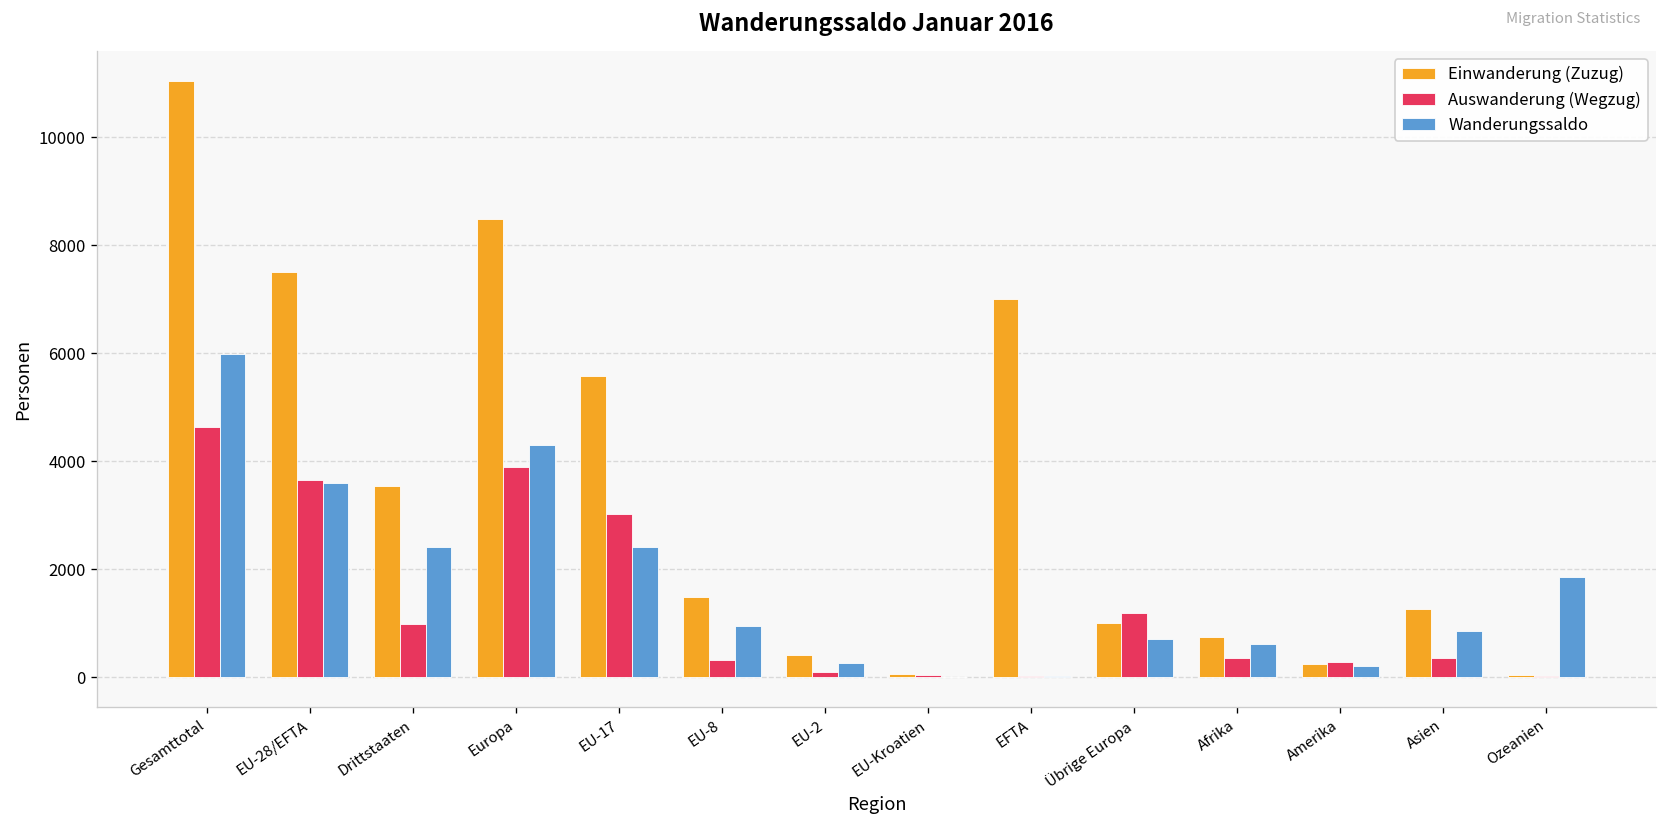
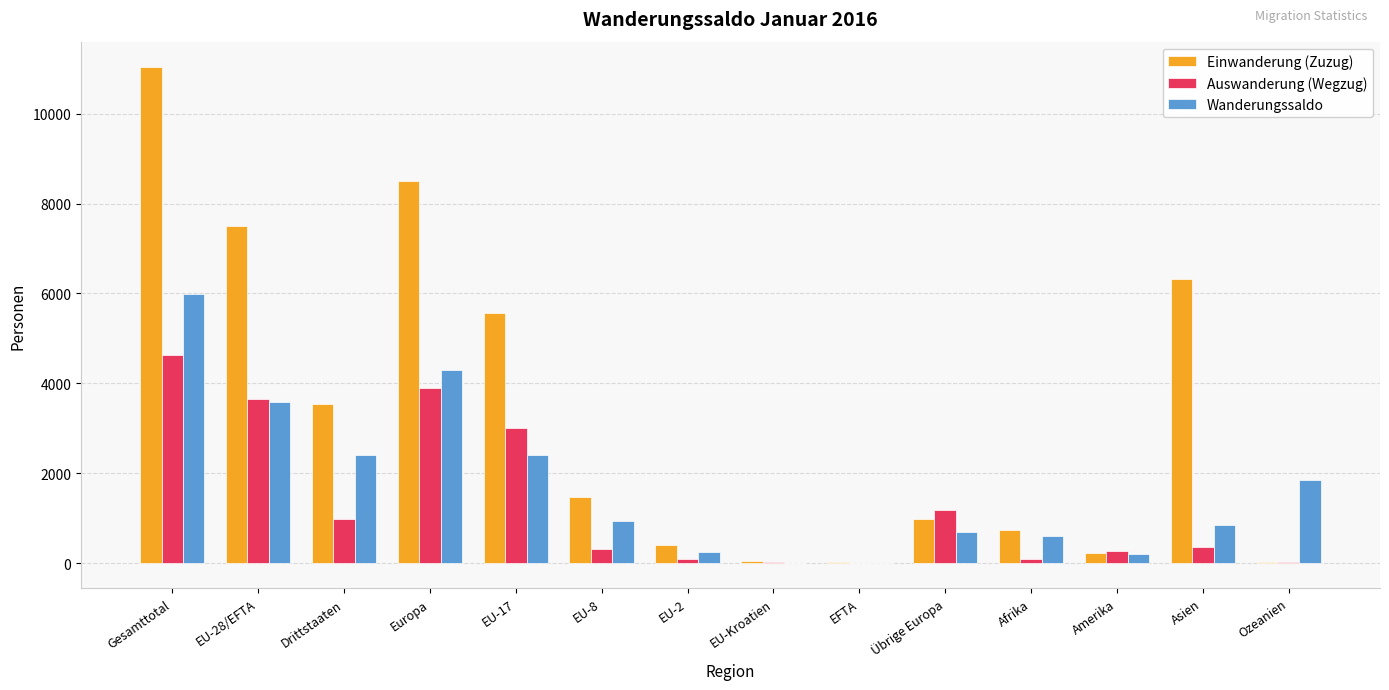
Einwanderung (Zuzug), EFTA: 7000 -> 0
Auswanderung (Wegzug), Afrika: 300 -> 100
Einwanderung (Zuzug), Asien: 1300 -> 6300
